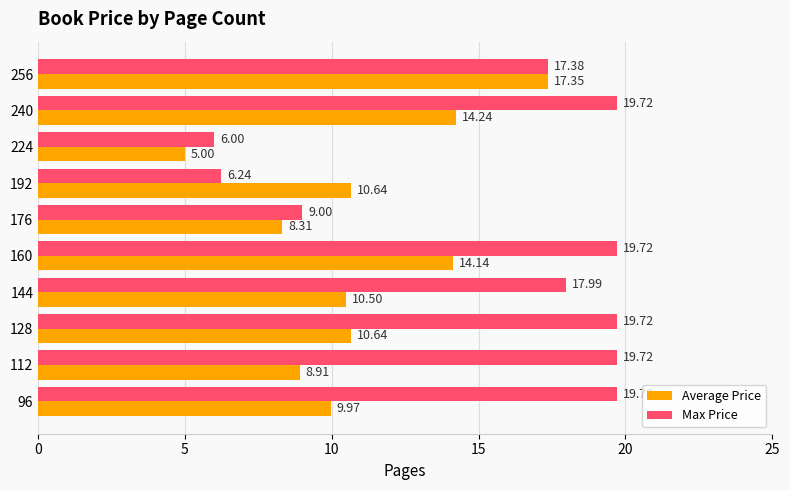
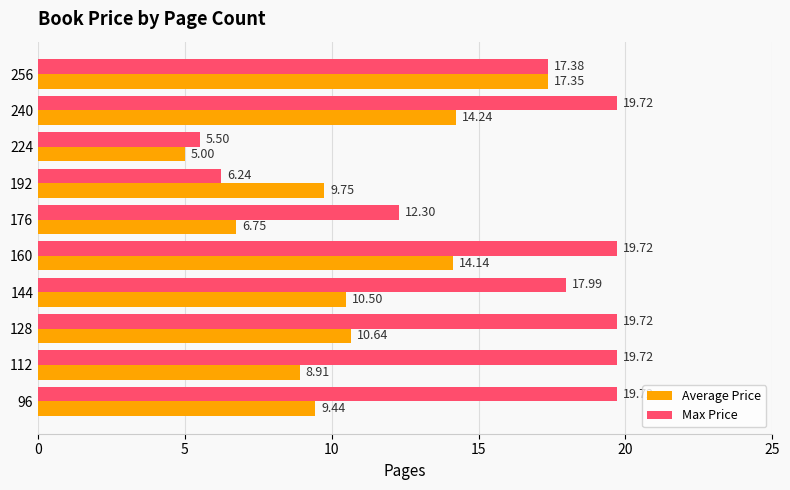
Max Price, 224: 6.00 -> 5.50
Average Price, 192: 10.64 -> 9.75
Max Price, 176: 9.00 -> 12.30
Average Price, 176: 8.31 -> 6.75
Average Price, 96: 9.97 -> 9.44
